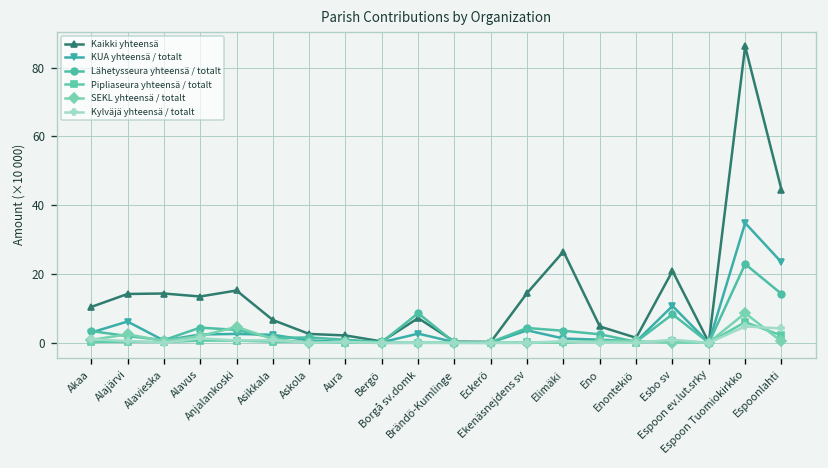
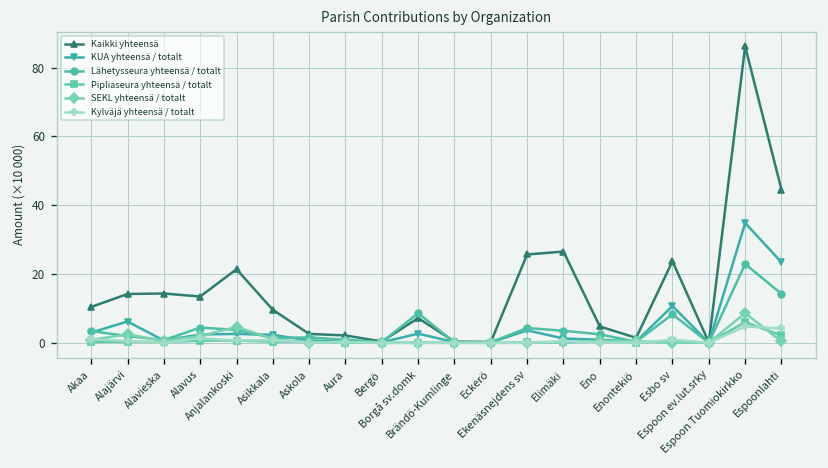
Kaikki yhteensä, Anjalankoski: 15 -> 21
Kaikki yhteensä, Asikkala: 7 -> 10
Kaikki yhteensä, Ekenäsnejdens sv: 14 -> 26
Kaikki yhteensä, Esbo sv: 21 -> 24
